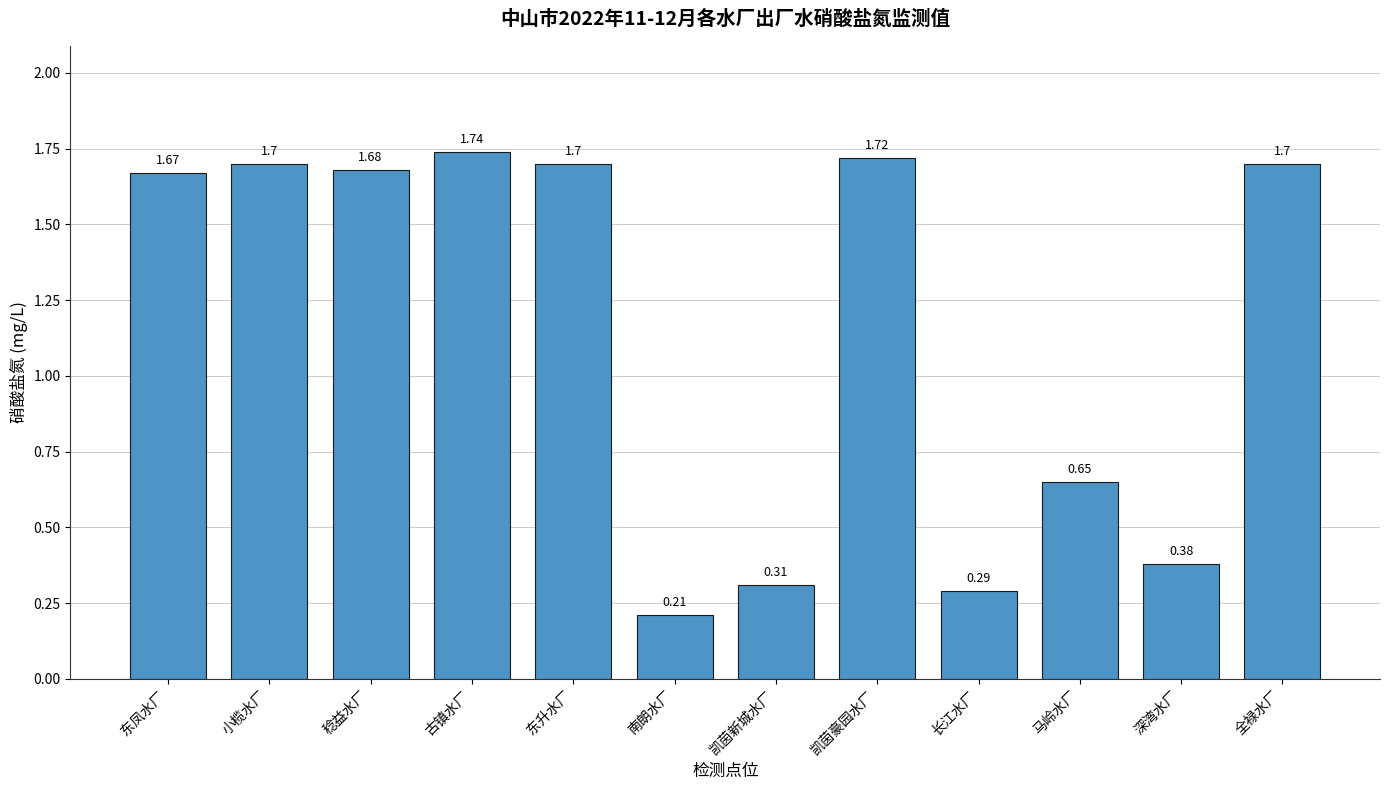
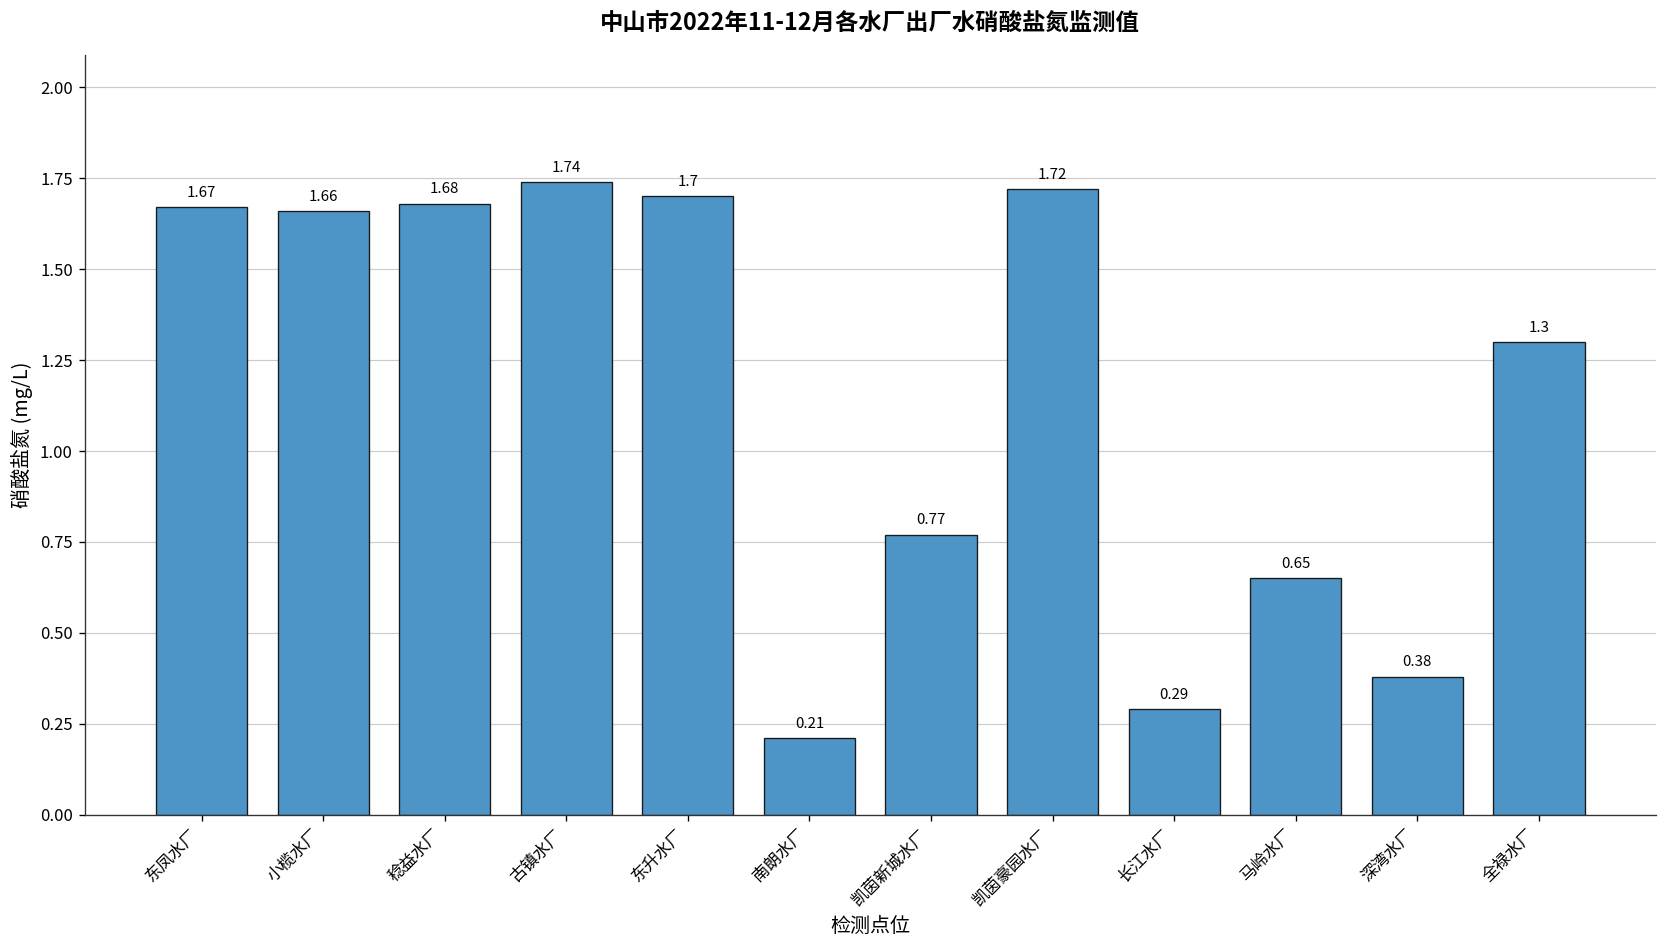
小榄水厂: 1.7 -> 1.66
凯茵新城水厂: 0.31 -> 0.77
全禄水厂: 1.7 -> 1.3
